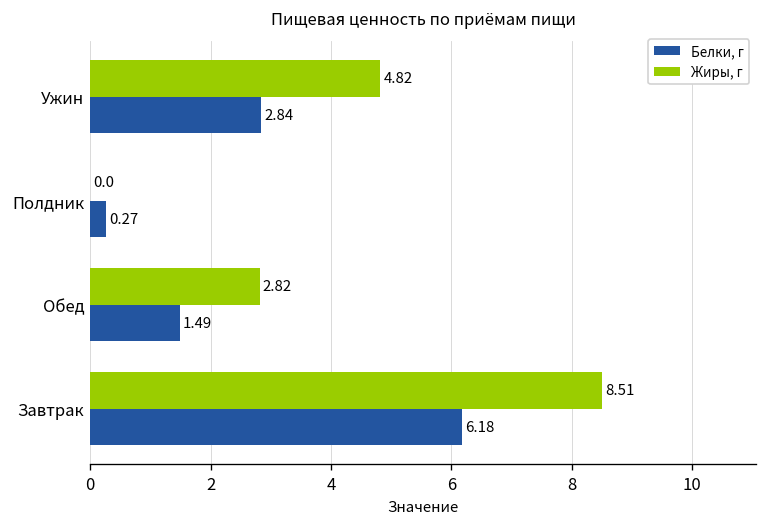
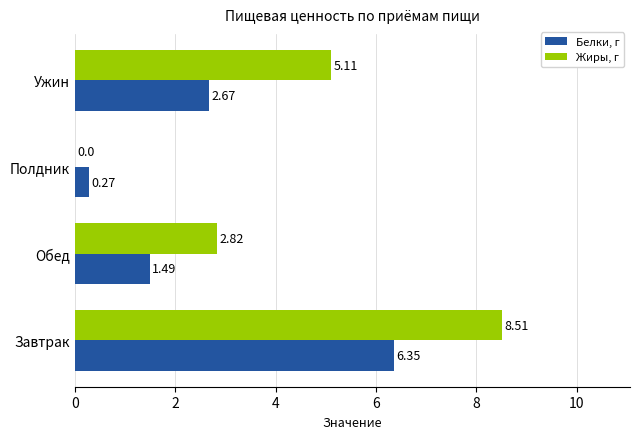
Жиры, г, Ужин: 4.82 -> 5.11
Белки, г, Ужин: 2.84 -> 2.67
Белки, г, Завтрак: 6.18 -> 6.35
